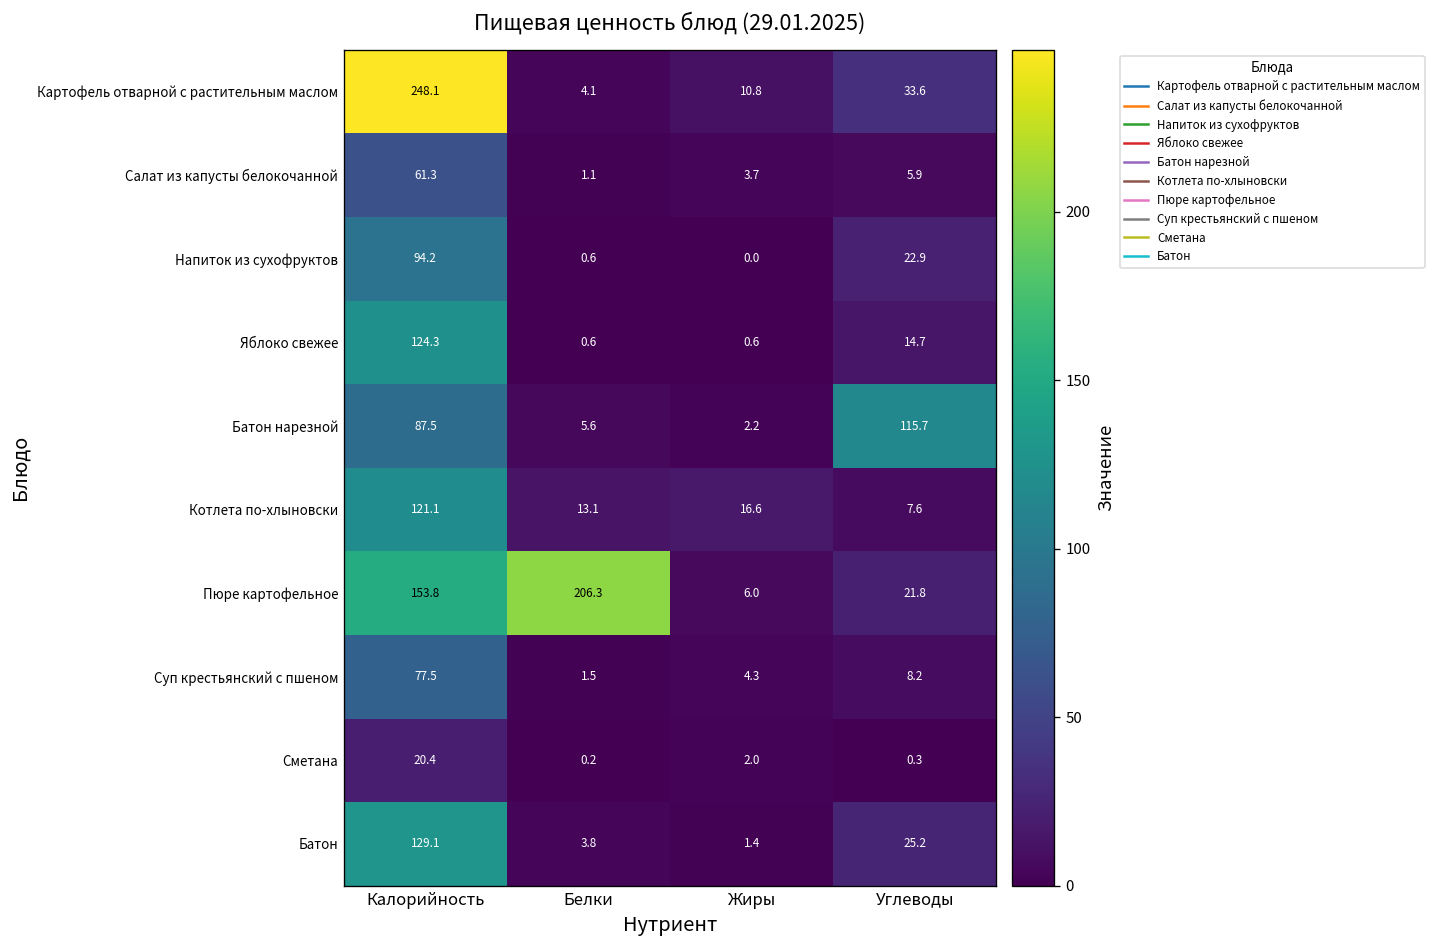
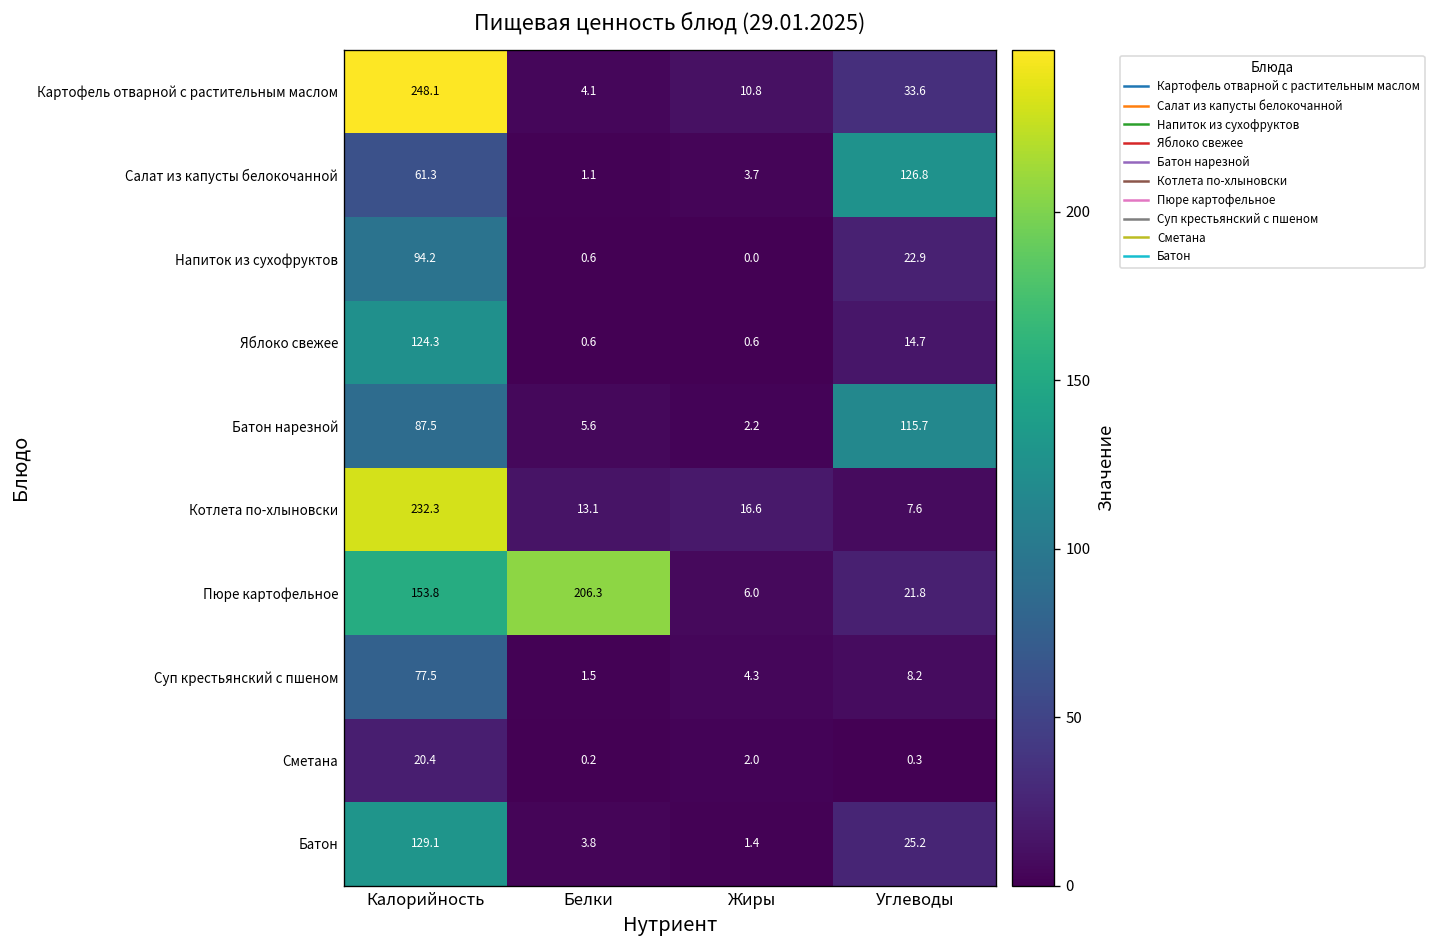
Салат из капусты белокочанной, Углеводы: 5.9 -> 126.8
Котлета по-хлыновски, Калорийность: 121.1 -> 232.3
